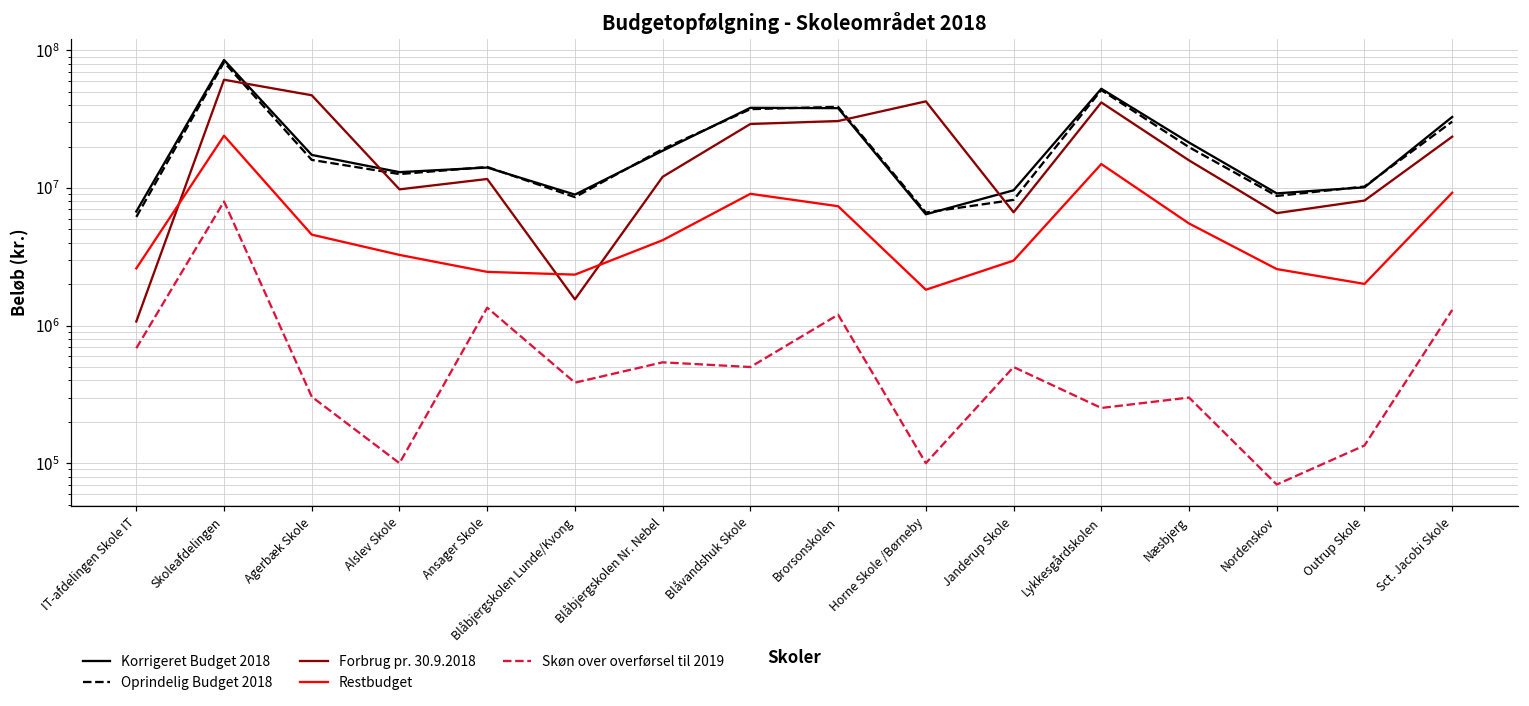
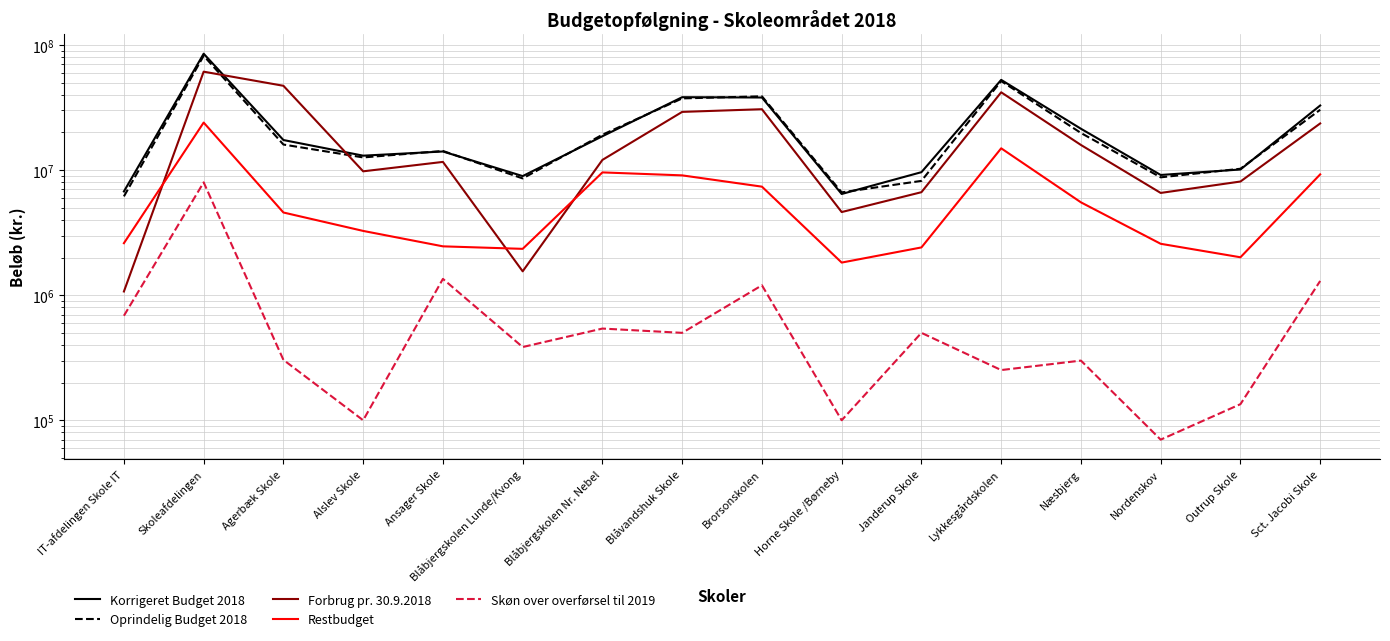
Restbudget, Blåbjergskolen Nr. Nebel: 4200000 -> 10000000
Forbrug pr. 30.9.2018, Horne Skole /Børneby: 43000000 -> 4600000
Restbudget, Janderup Skole: 3000000 -> 2400000
